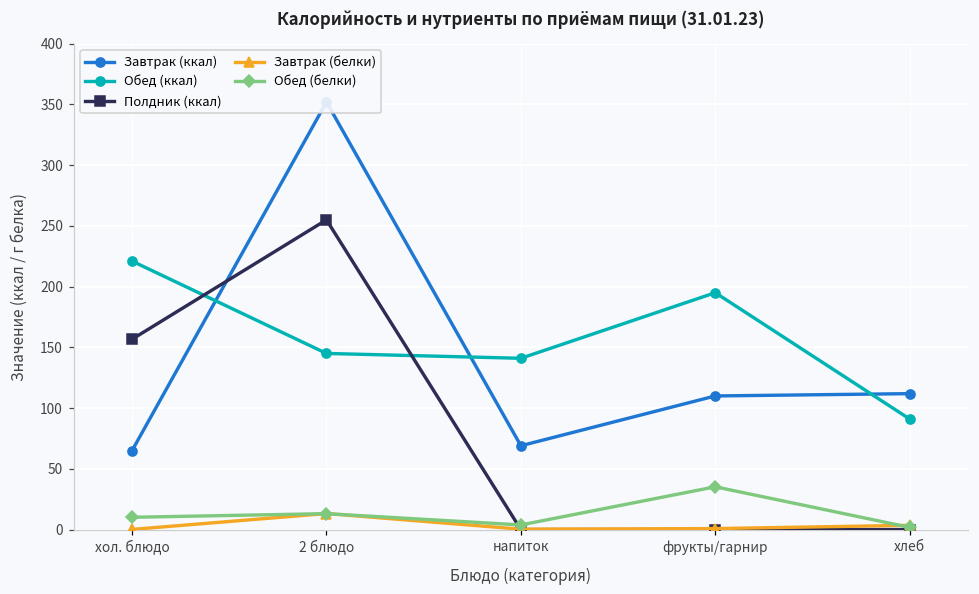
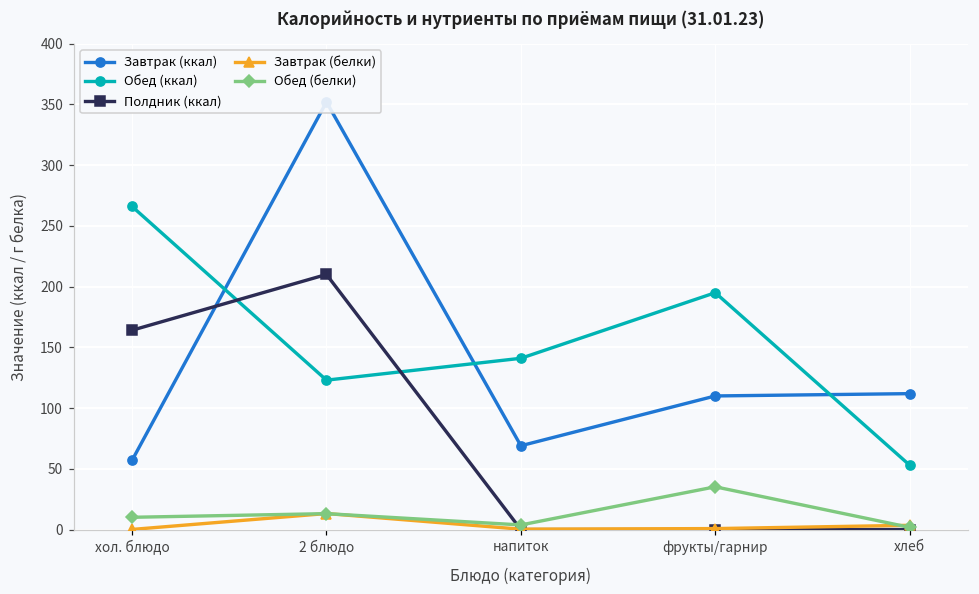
Завтрак (ккал), хол. блюдо: 65 -> 57
Обед (ккал), хол. блюдо: 221 -> 266
Полдник (ккал), хол. блюдо: 157 -> 164
Обед (ккал), 2 блюдо: 145 -> 123
Полдник (ккал), 2 блюдо: 255 -> 210
Обед (ккал), хлеб: 91 -> 53
